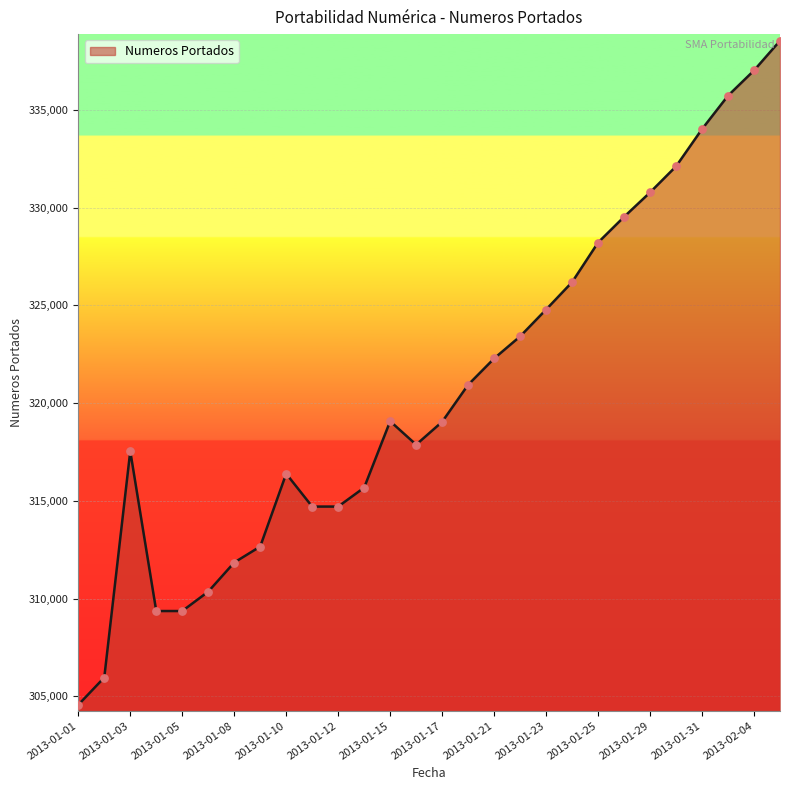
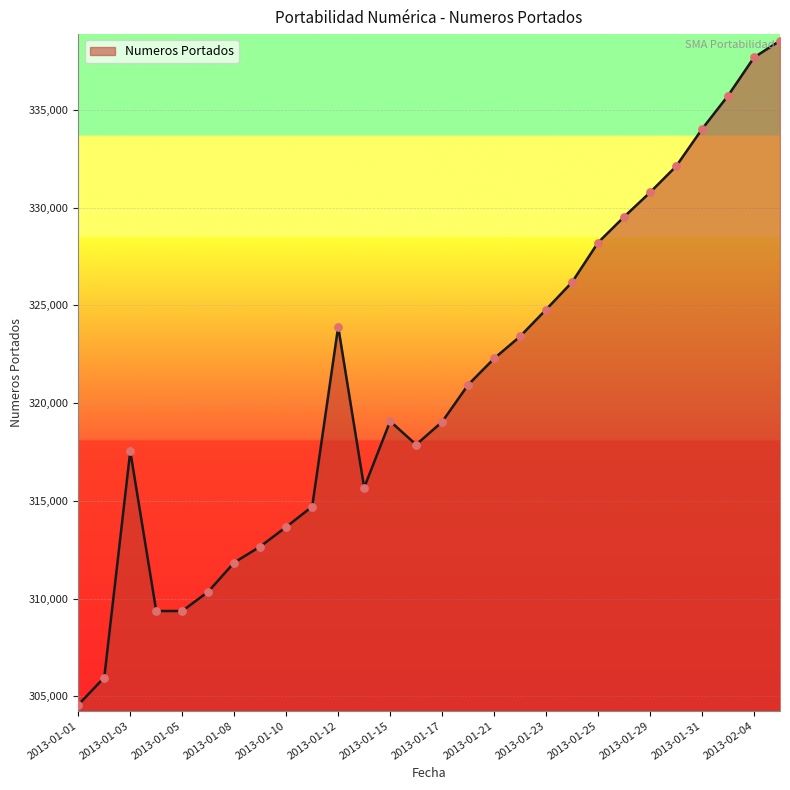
2013-01-10: 316,400 -> 313,700
2013-01-12: 314,700 -> 323,900
2013-02-04: 337,000 -> 337,700
